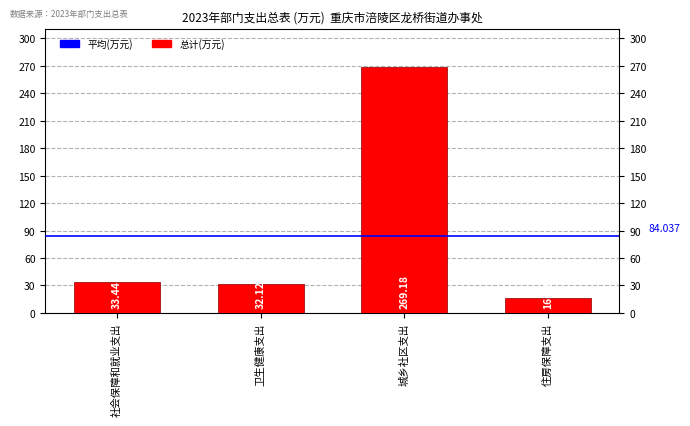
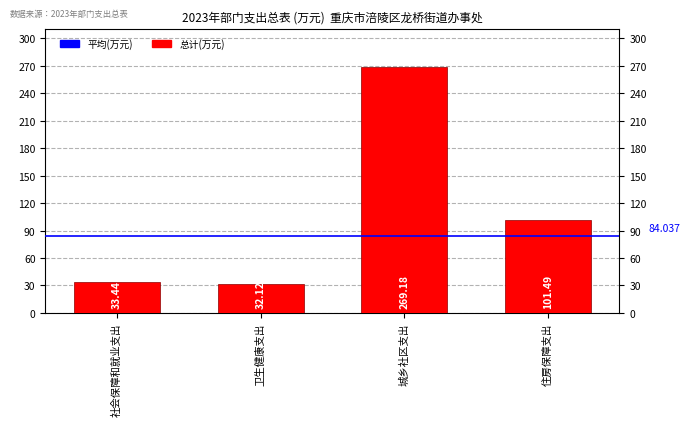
住房保障支出: 20 -> 100
